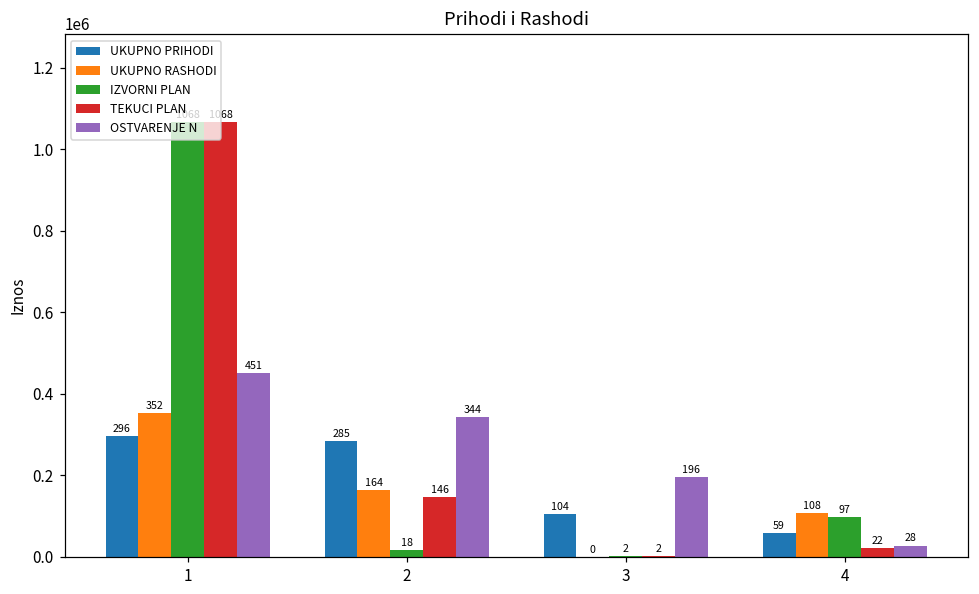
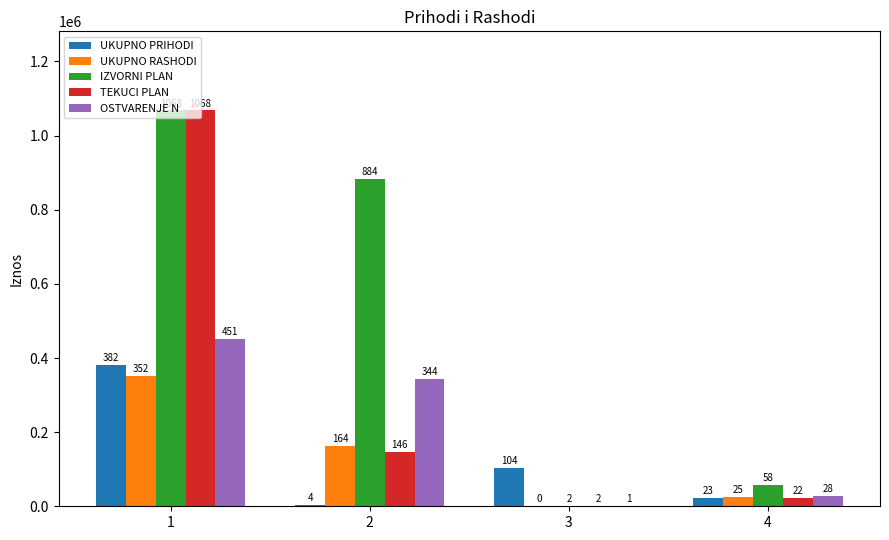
UKUPNO PRIHODI, 1: 296 -> 382
UKUPNO PRIHODI, 2: 285 -> 4
IZVORNI PLAN, 2: 18 -> 884
OSTVARENJE N, 3: 196 -> 1
UKUPNO PRIHODI, 4: 59 -> 23
UKUPNO RASHODI, 4: 108 -> 25
IZVORNI PLAN, 4: 97 -> 58
